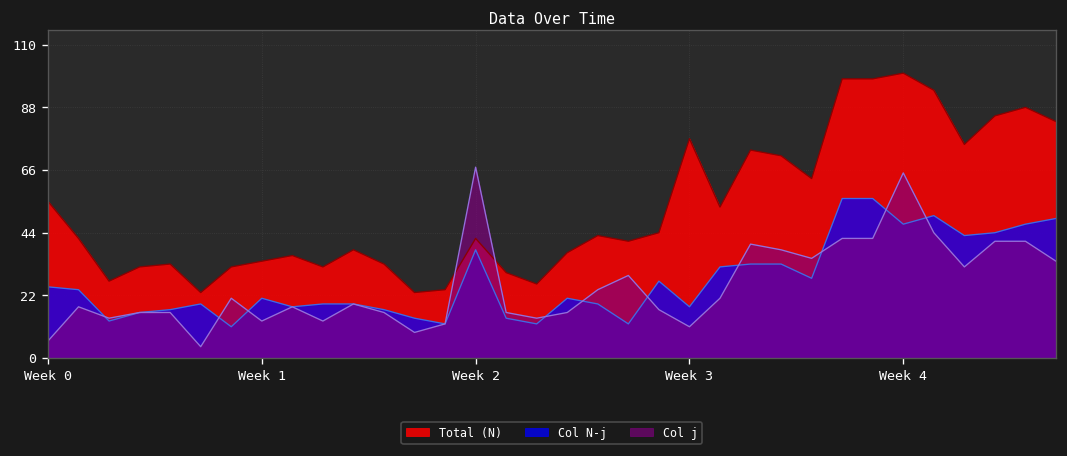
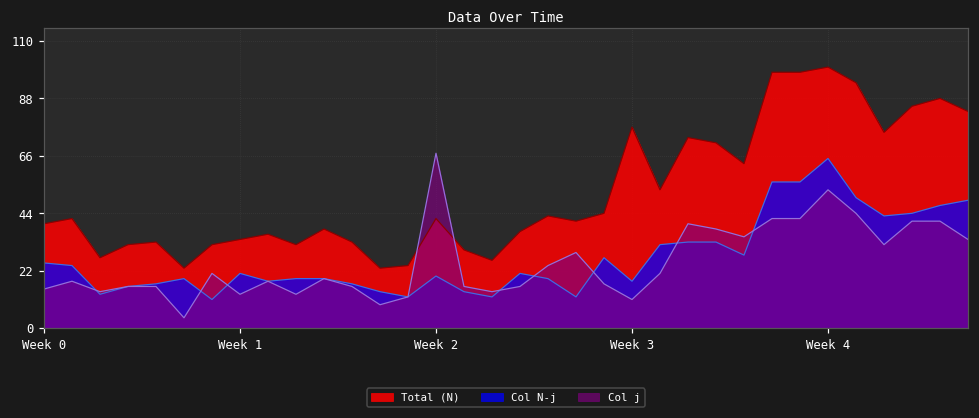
Total (N), Week 0: 55 -> 40
Col j, Week 0: 6 -> 15
Col N-j, Week 2: 38 -> 20
Col N-j, Week 4: 47 -> 65
Col j, Week 4: 65 -> 53
